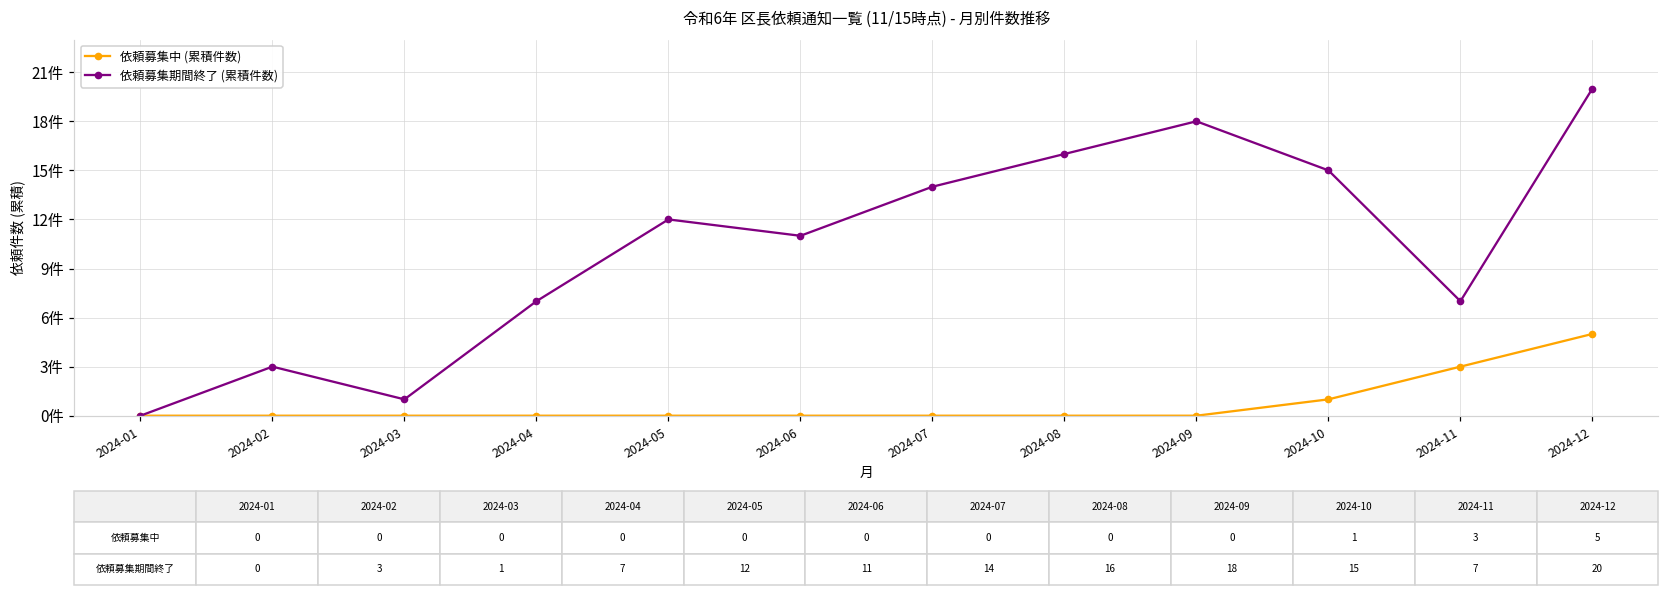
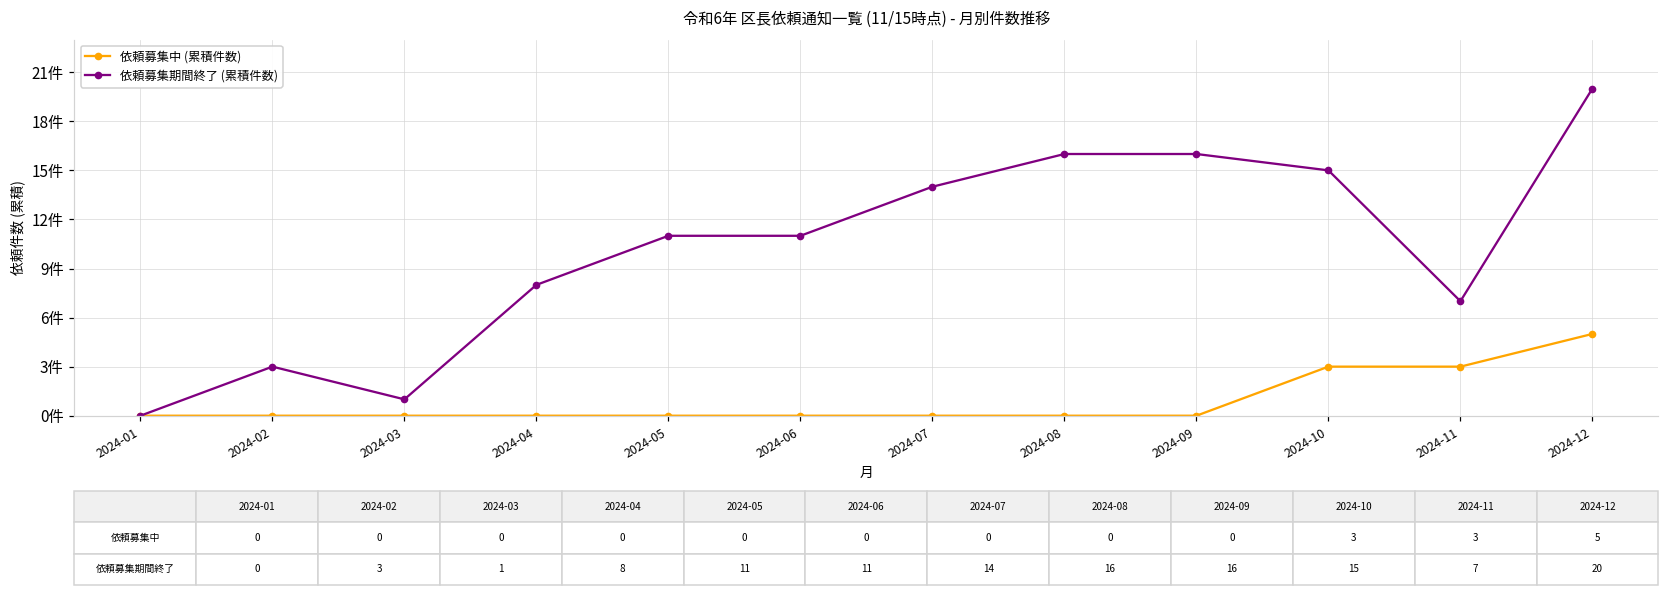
依頼募集期間終了 (累積件数), 2024-04: 7 -> 8
依頼募集期間終了 (累積件数), 2024-05: 12 -> 11
依頼募集期間終了 (累積件数), 2024-09: 18 -> 16
依頼募集中 (累積件数), 2024-10: 1 -> 3
